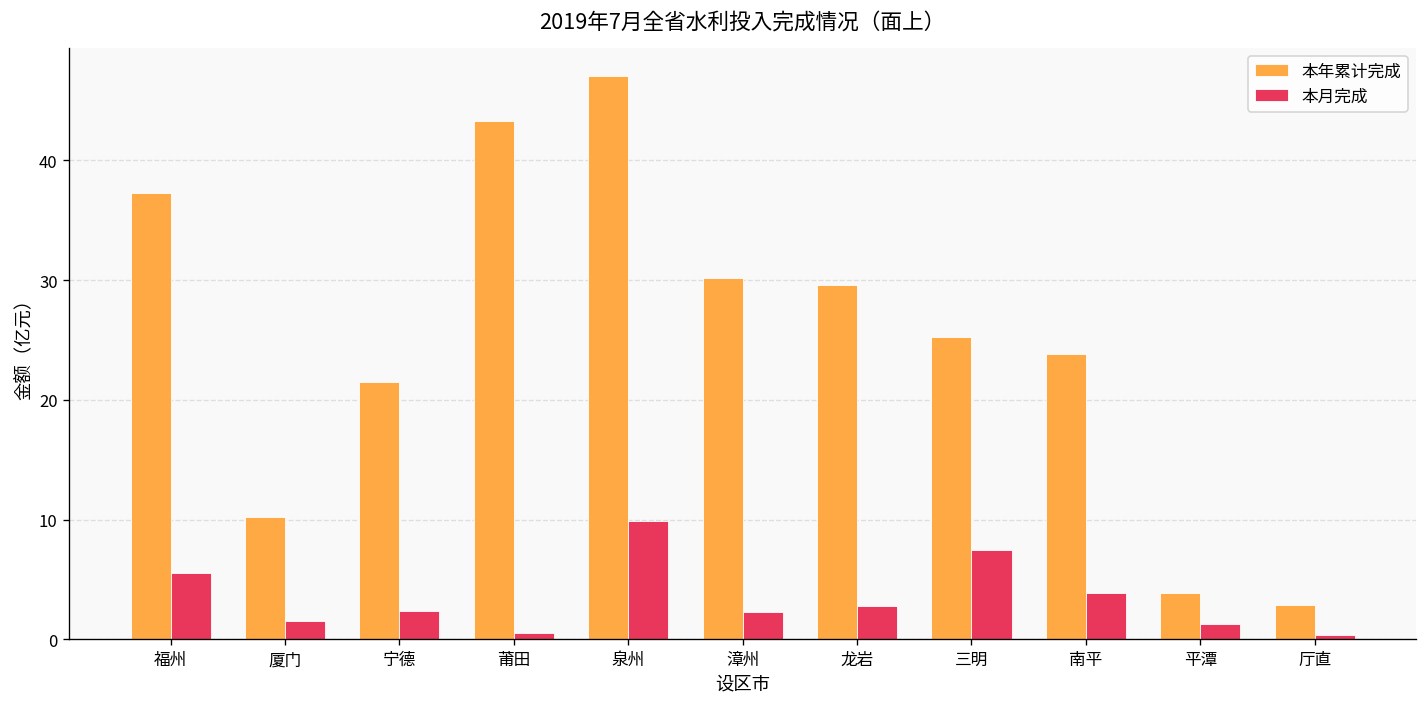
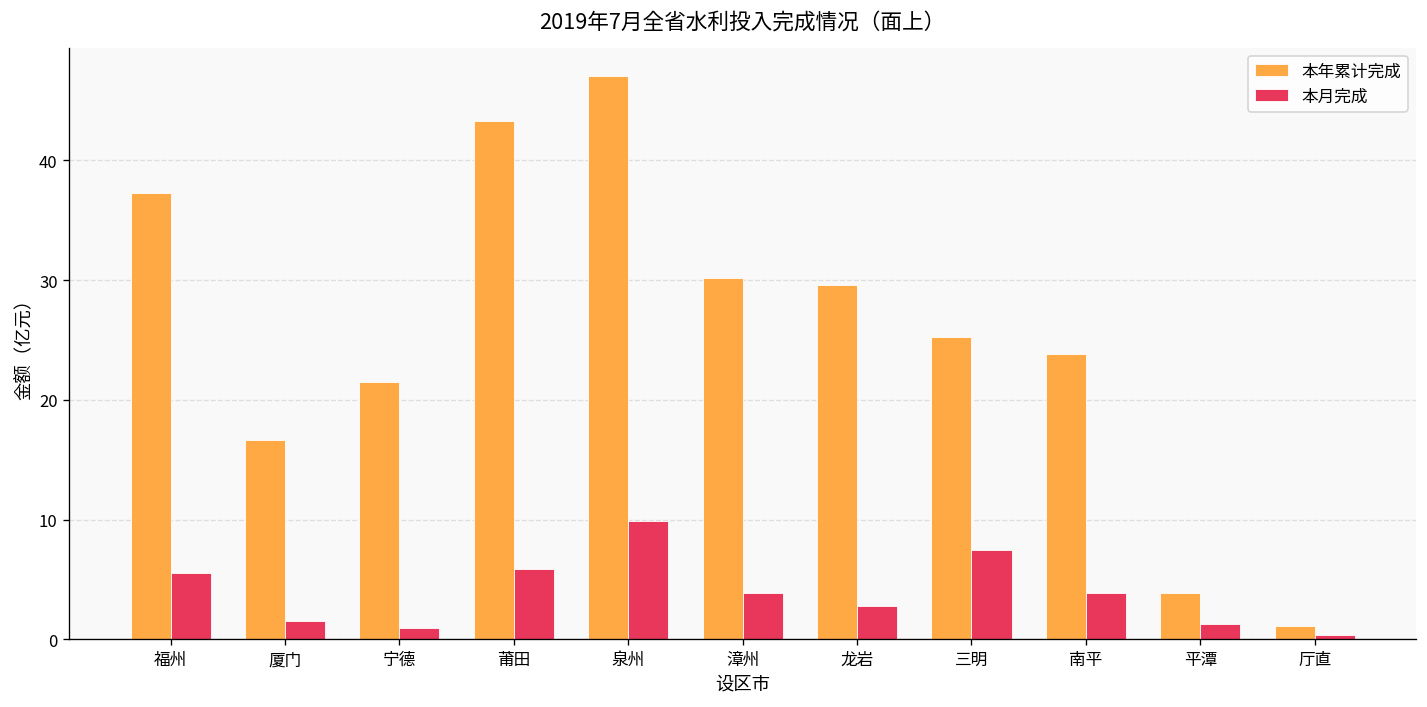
本年累计完成, 厦门: 10 -> 17
本月完成, 宁德: 2 -> 1
本月完成, 莆田: 1 -> 6
本月完成, 漳州: 2 -> 4
本年累计完成, 厅直: 3 -> 1
